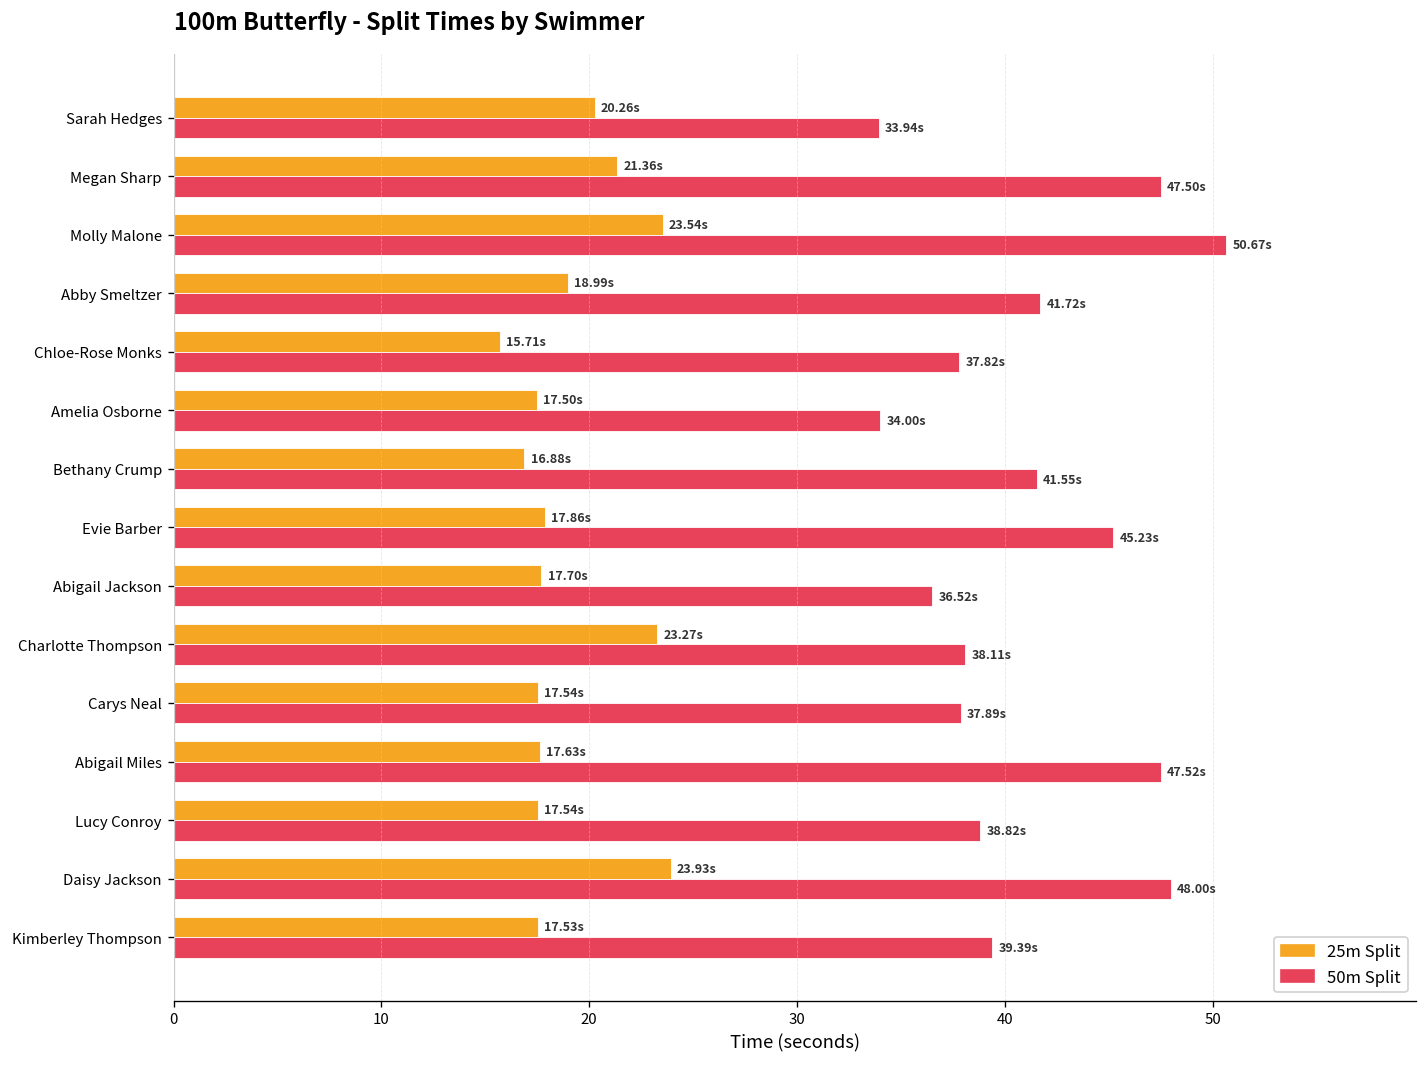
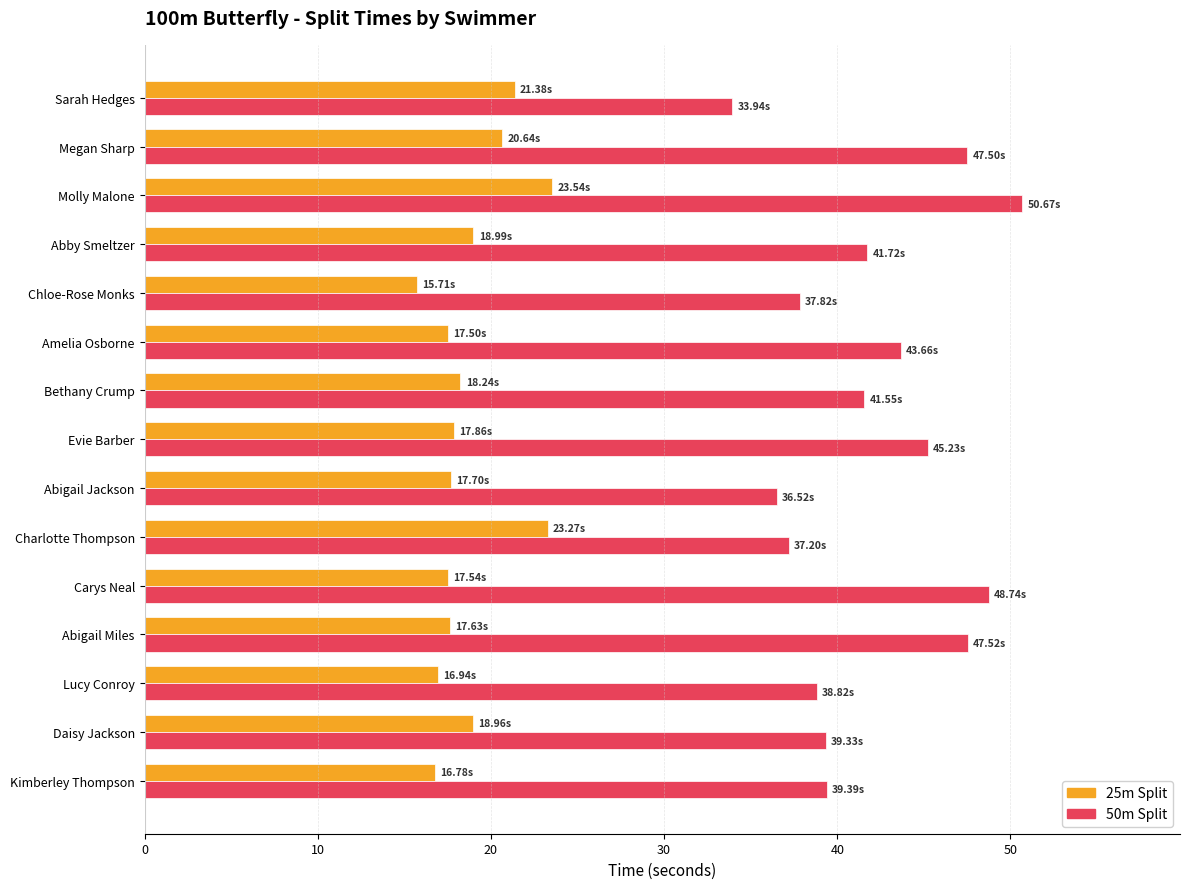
25m Split, Sarah Hedges: 20.26s -> 21.38s
25m Split, Megan Sharp: 21.36s -> 20.64s
50m Split, Amelia Osborne: 34.00s -> 43.66s
25m Split, Bethany Crump: 16.88s -> 18.24s
50m Split, Charlotte Thompson: 38.11s -> 37.20s
50m Split, Carys Neal: 37.89s -> 48.74s
25m Split, Lucy Conroy: 17.54s -> 16.94s
25m Split, Daisy Jackson: 23.93s -> 18.96s
50m Split, Daisy Jackson: 48.00s -> 39.33s
25m Split, Kimberley Thompson: 17.53s -> 16.78s
